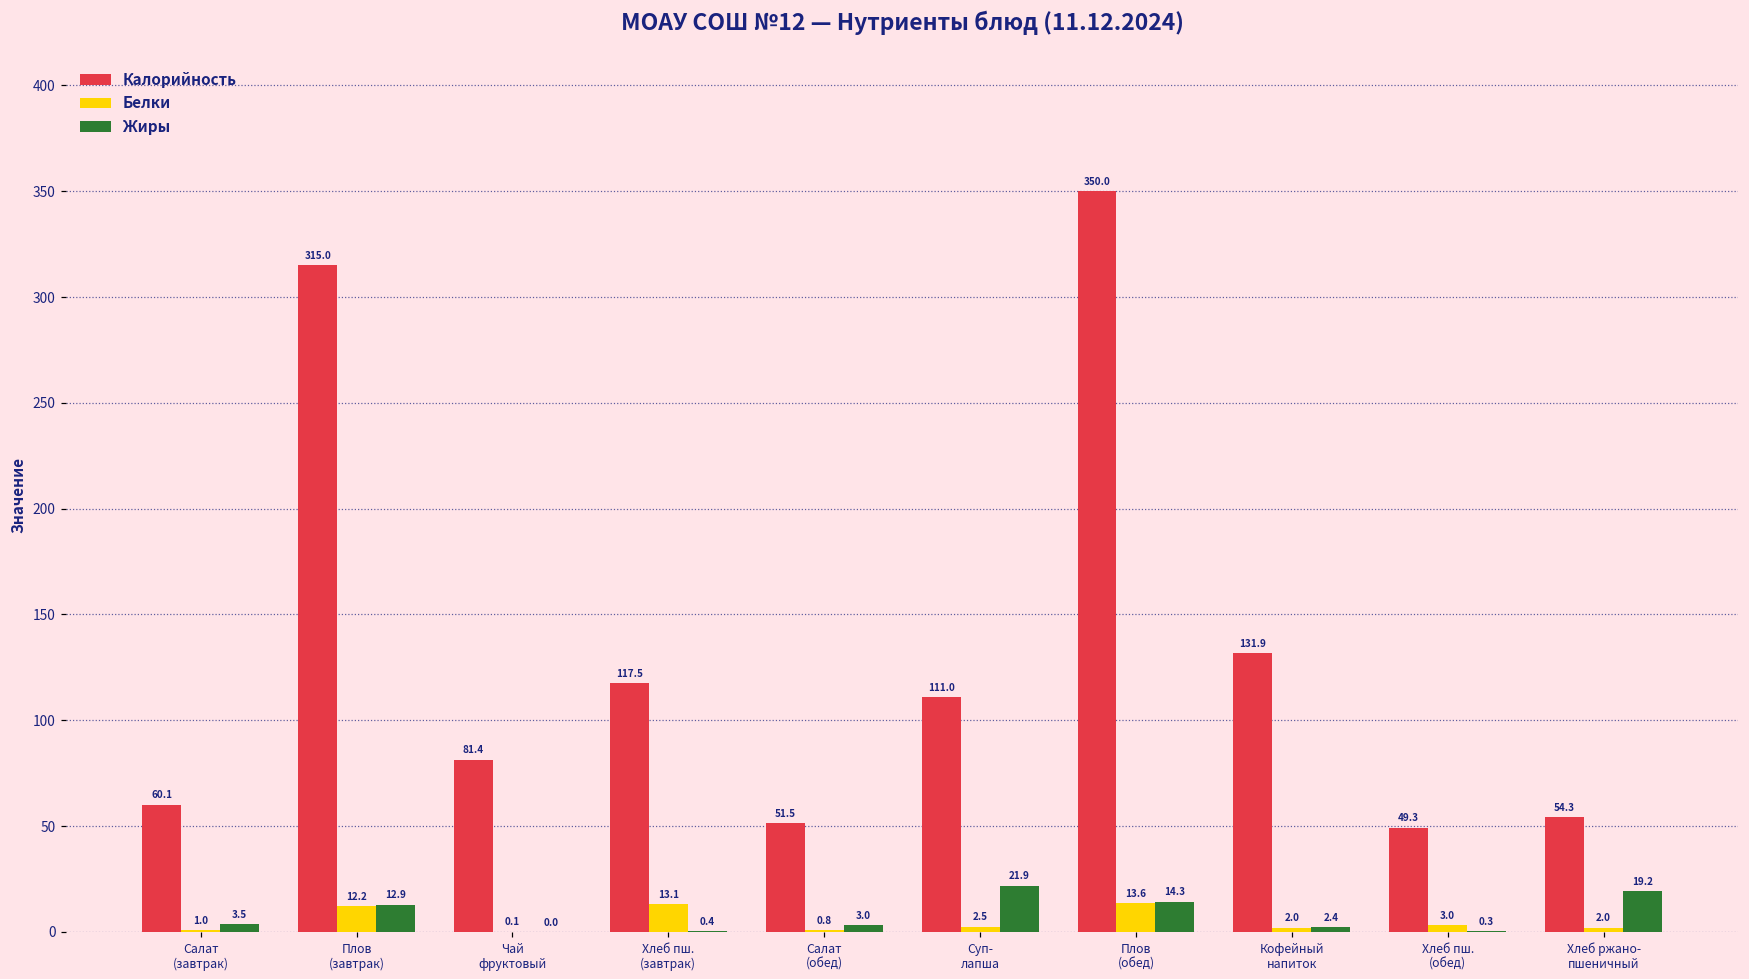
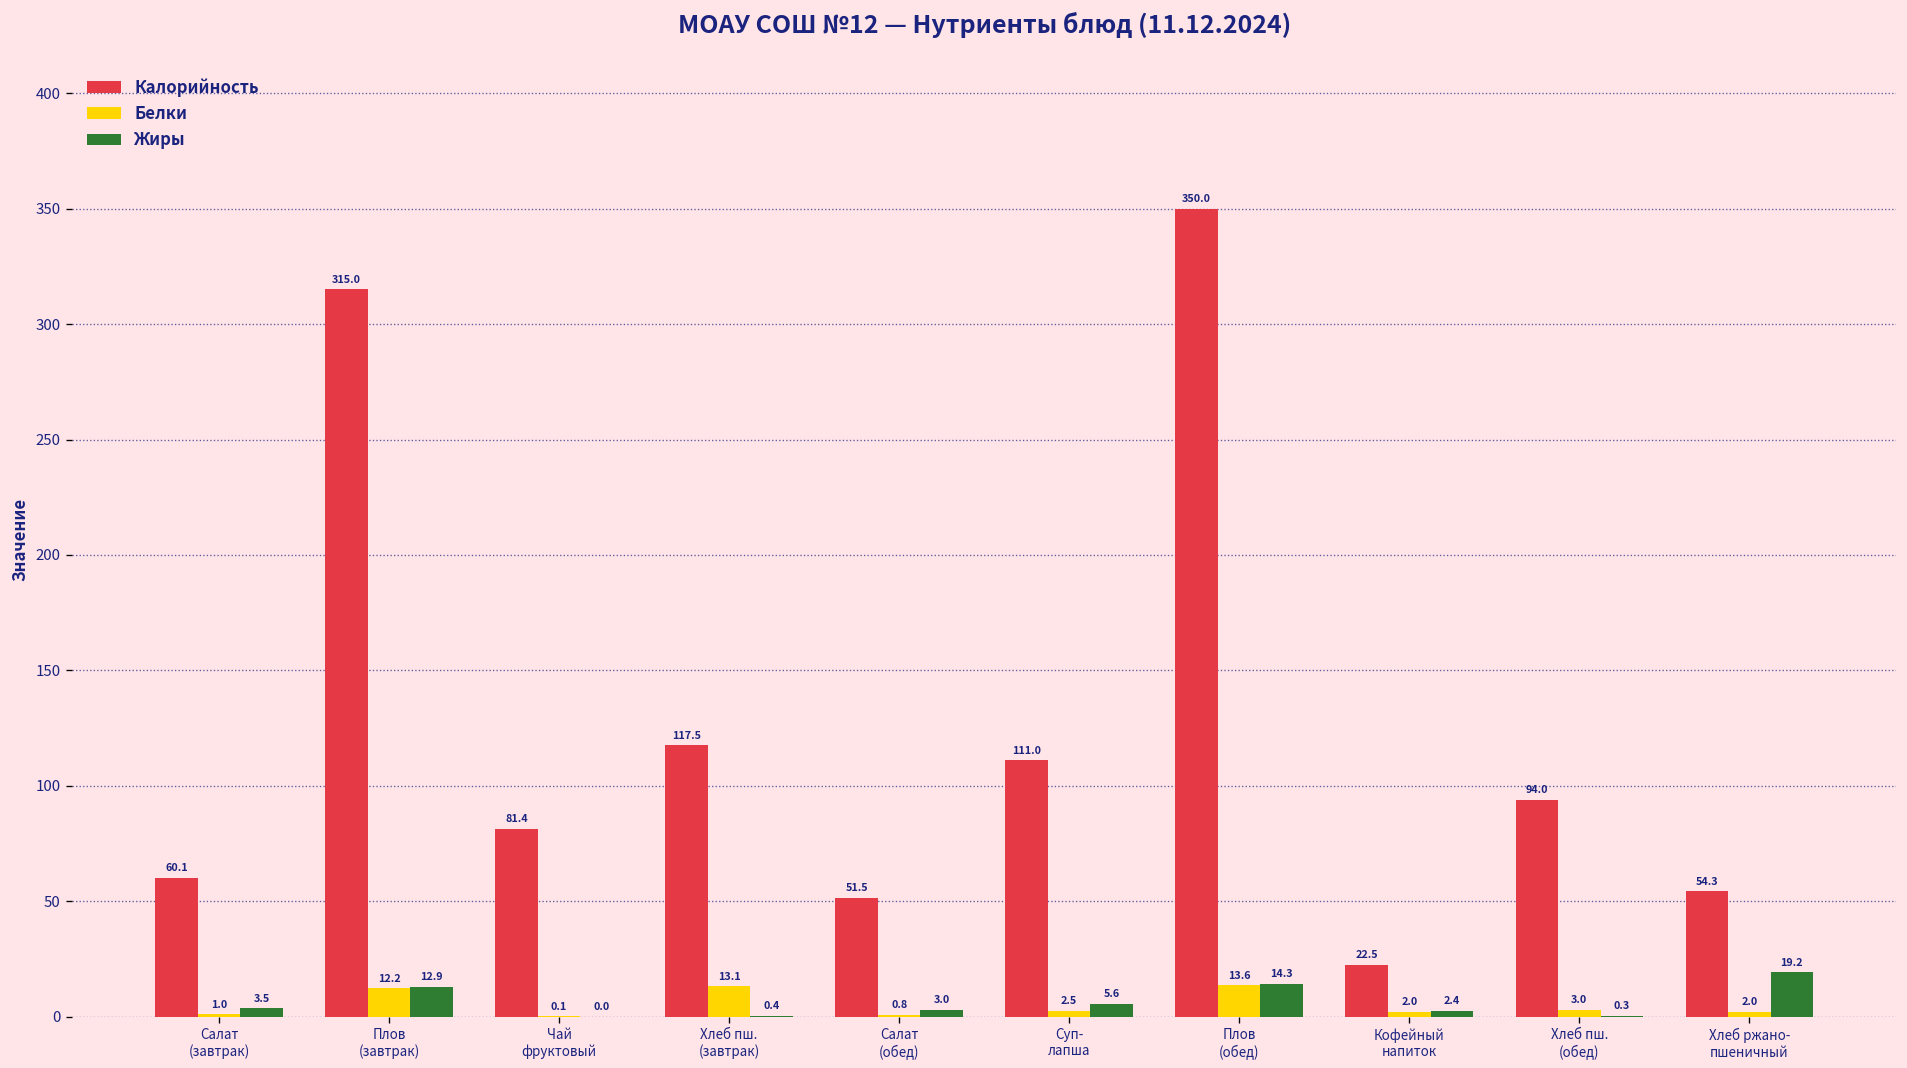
Жиры, Суп- лапша: 21.9 -> 5.6
Калорийность, Кофейный напиток: 131.9 -> 22.5
Калорийность, Хлеб пш. (обед): 49.3 -> 94.0
